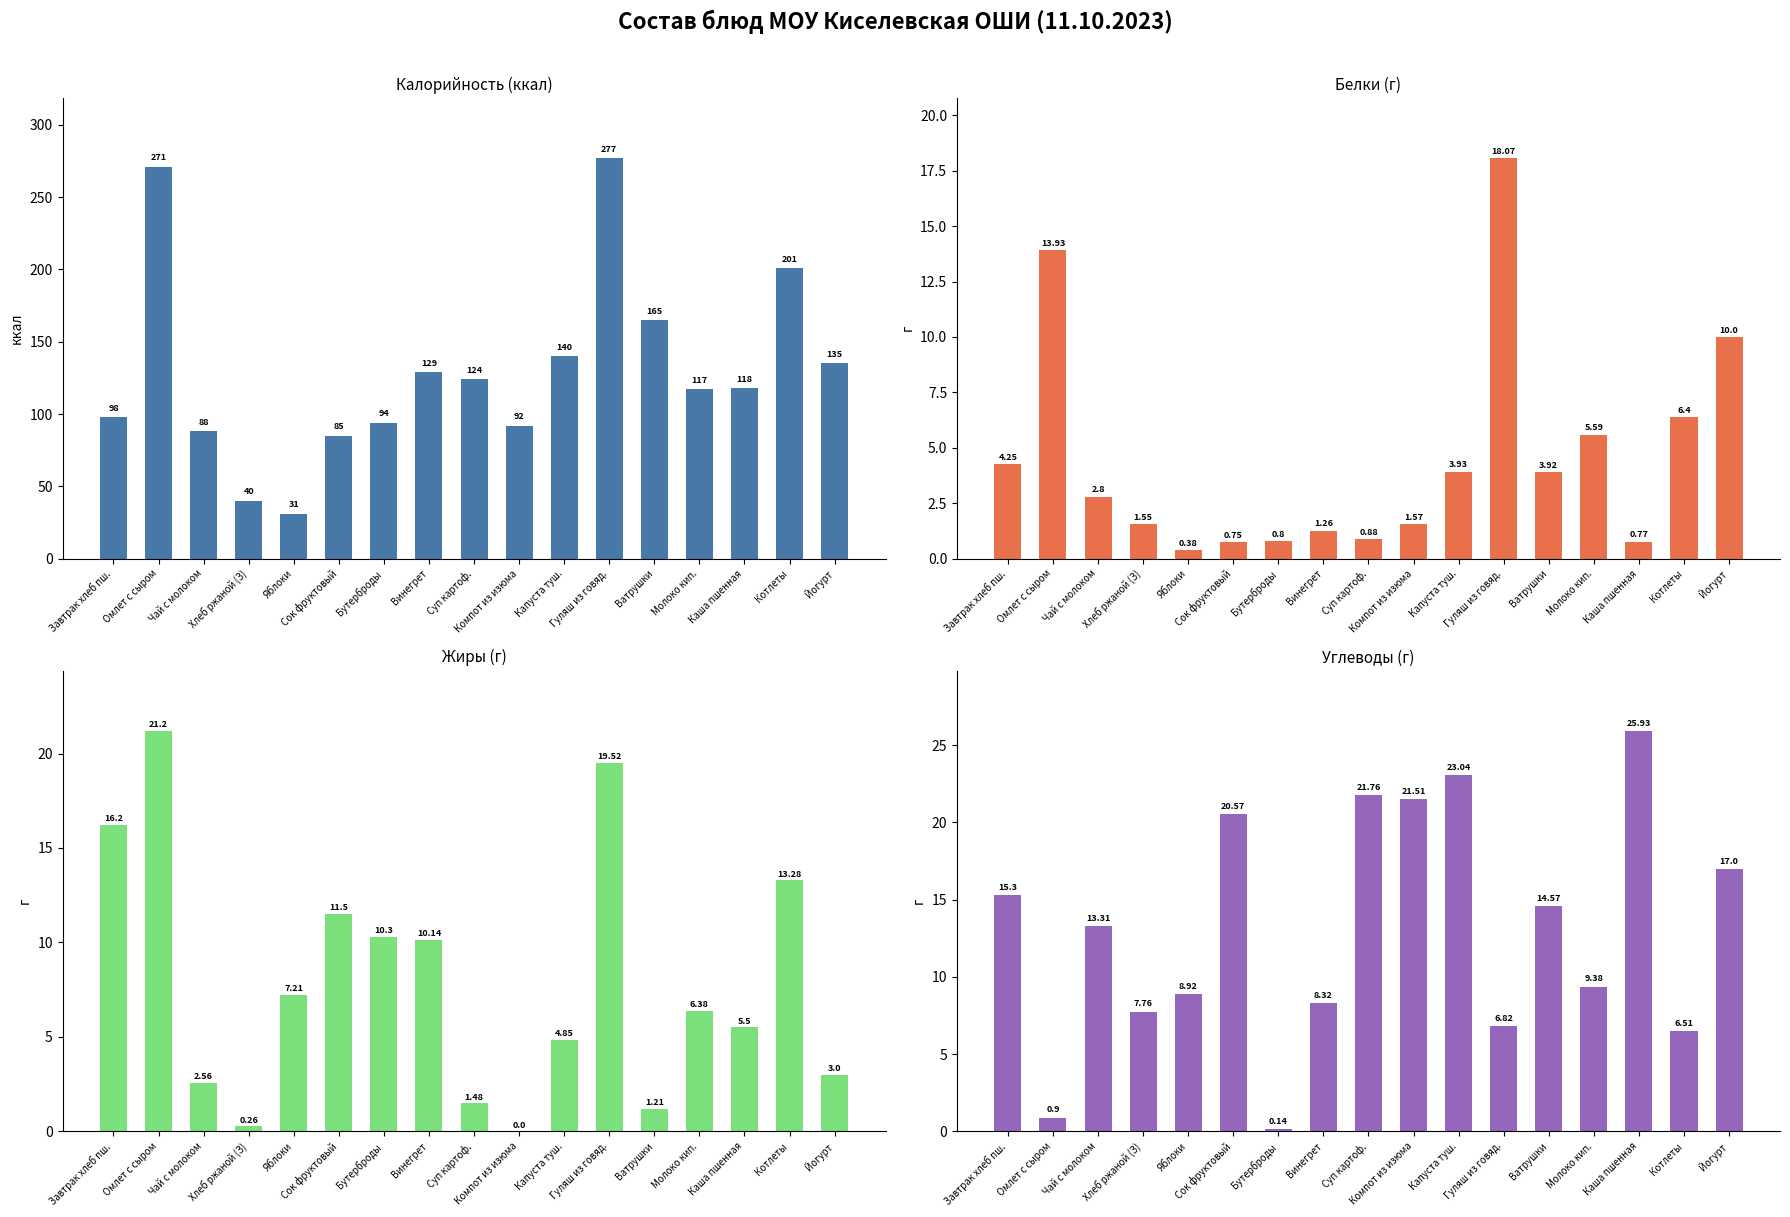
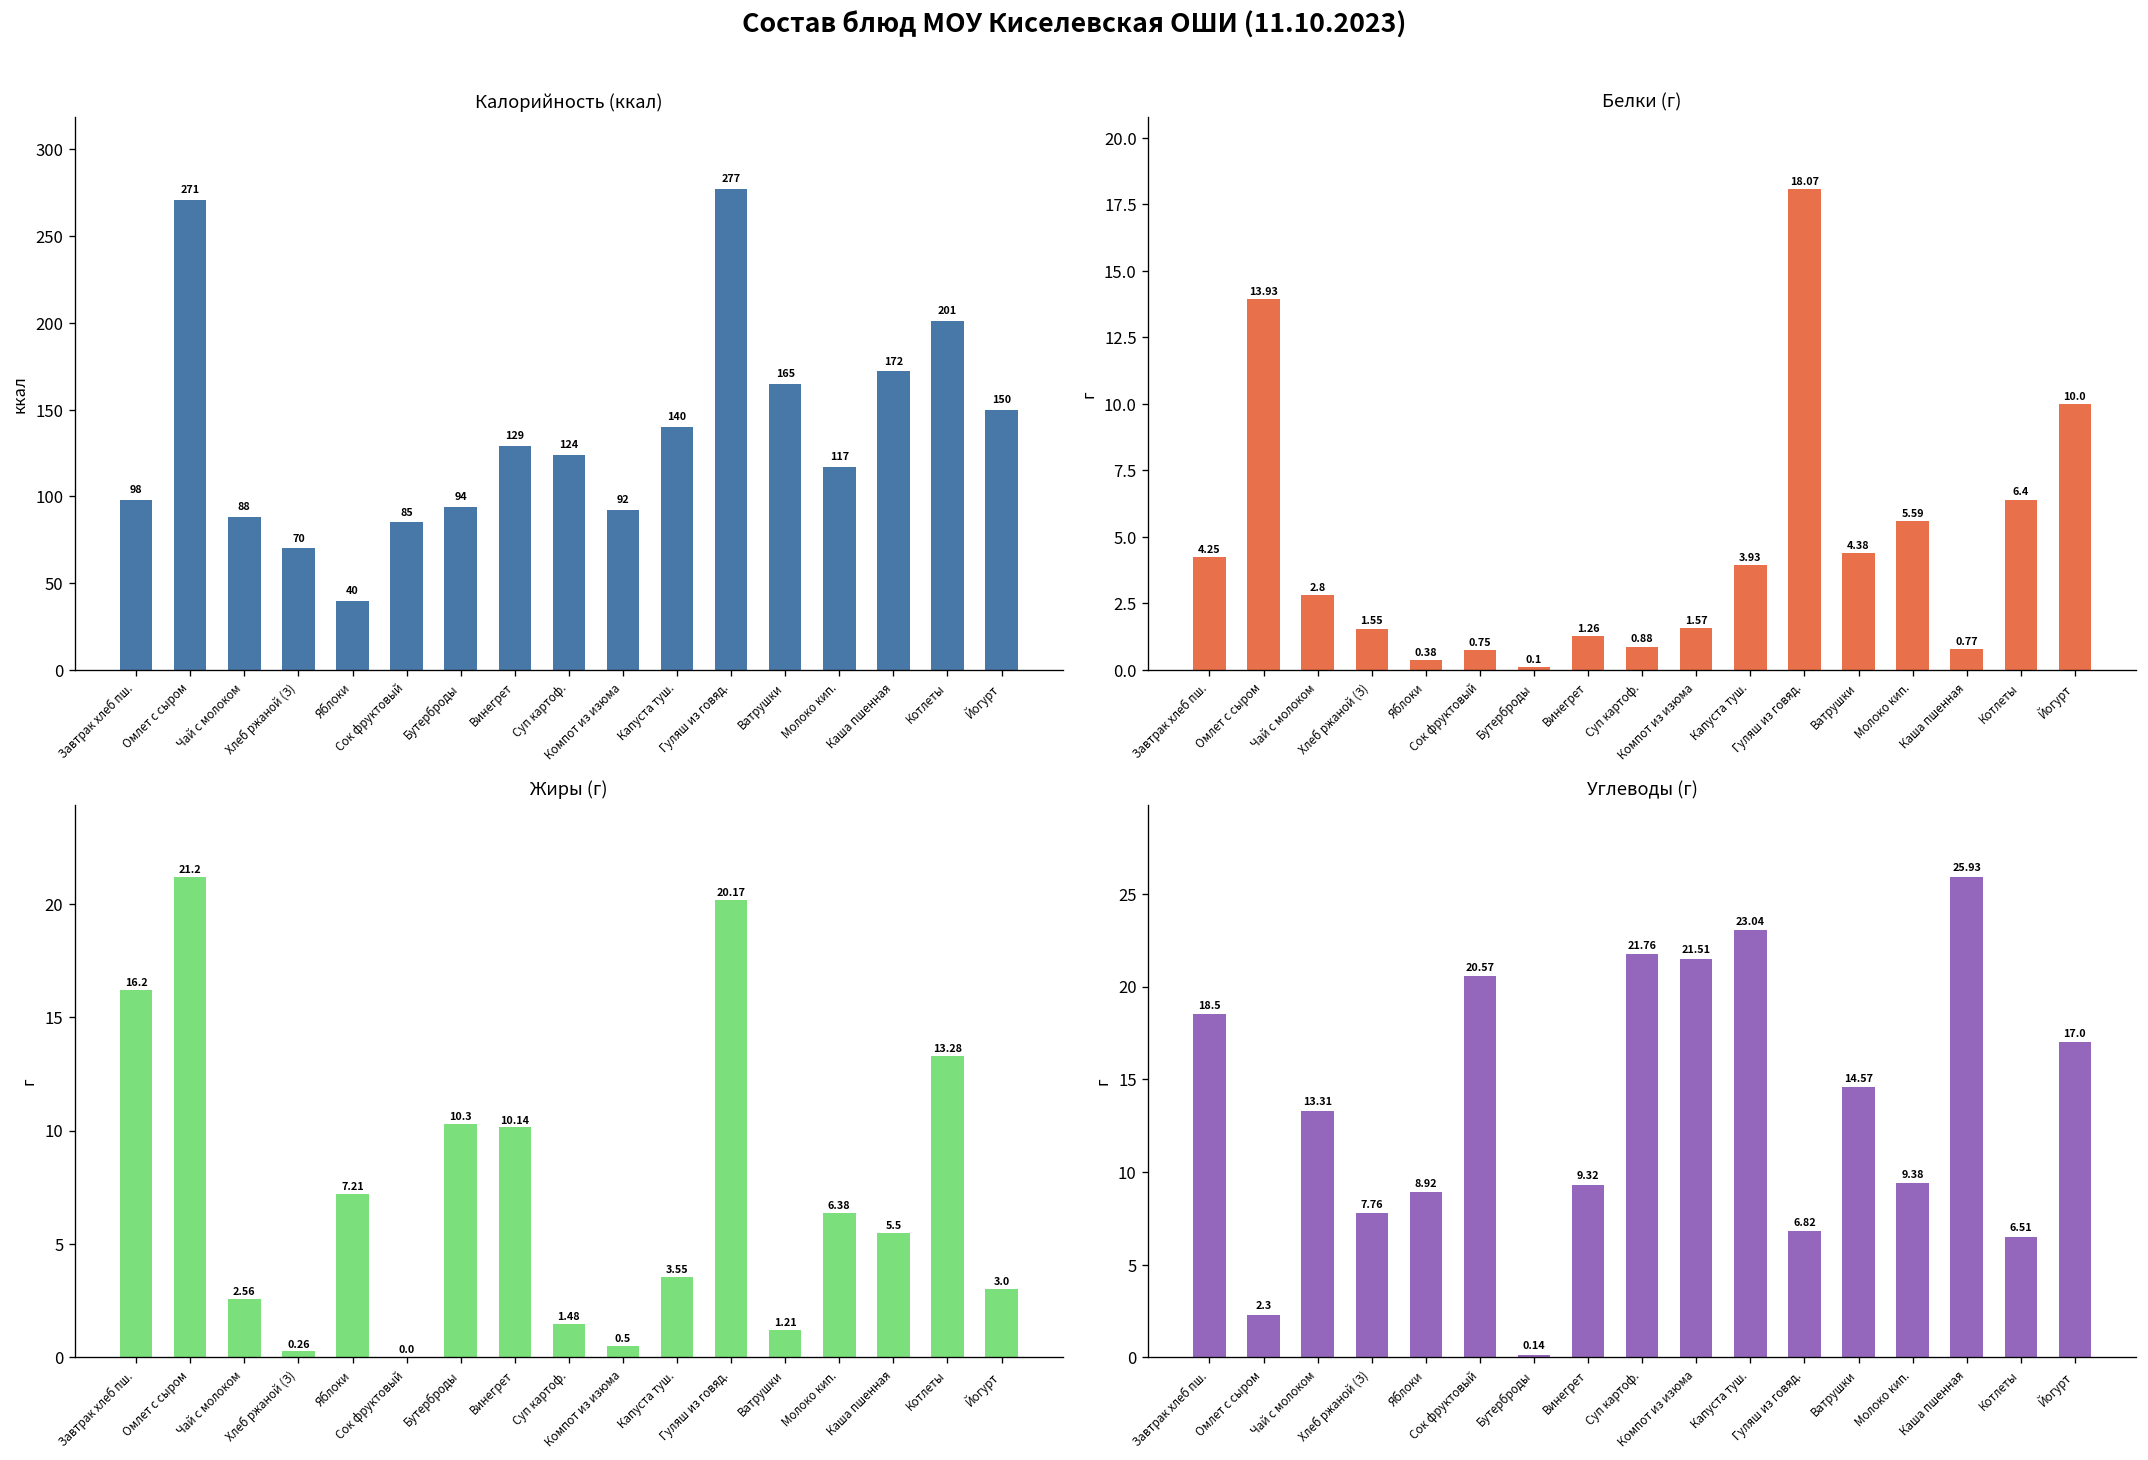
Калорийность (ккал), Хлеб ржаной (З): 40 -> 70
Калорийность (ккал), Яблоки: 31 -> 40
Калорийность (ккал), Каша пшенная: 118 -> 172
Калорийность (ккал), Йогурт: 135 -> 150
Белки (г), Бутерброды: 0.8 -> 0.1
Белки (г), Ватрушки: 3.92 -> 4.38
Жиры (г), Сок фруктовый: 11.5 -> 0.0
Жиры (г), Компот из изюма: 0.0 -> 0.5
Жиры (г), Капуста туш.: 4.85 -> 3.55
Жиры (г), Гуляш из говяд.: 19.52 -> 20.17
Углеводы (г), Завтрак хлеб пш.: 15.3 -> 18.5
Углеводы (г), Омлет с сыром: 0.9 -> 2.3
Углеводы (г), Винегрет: 8.32 -> 9.32
